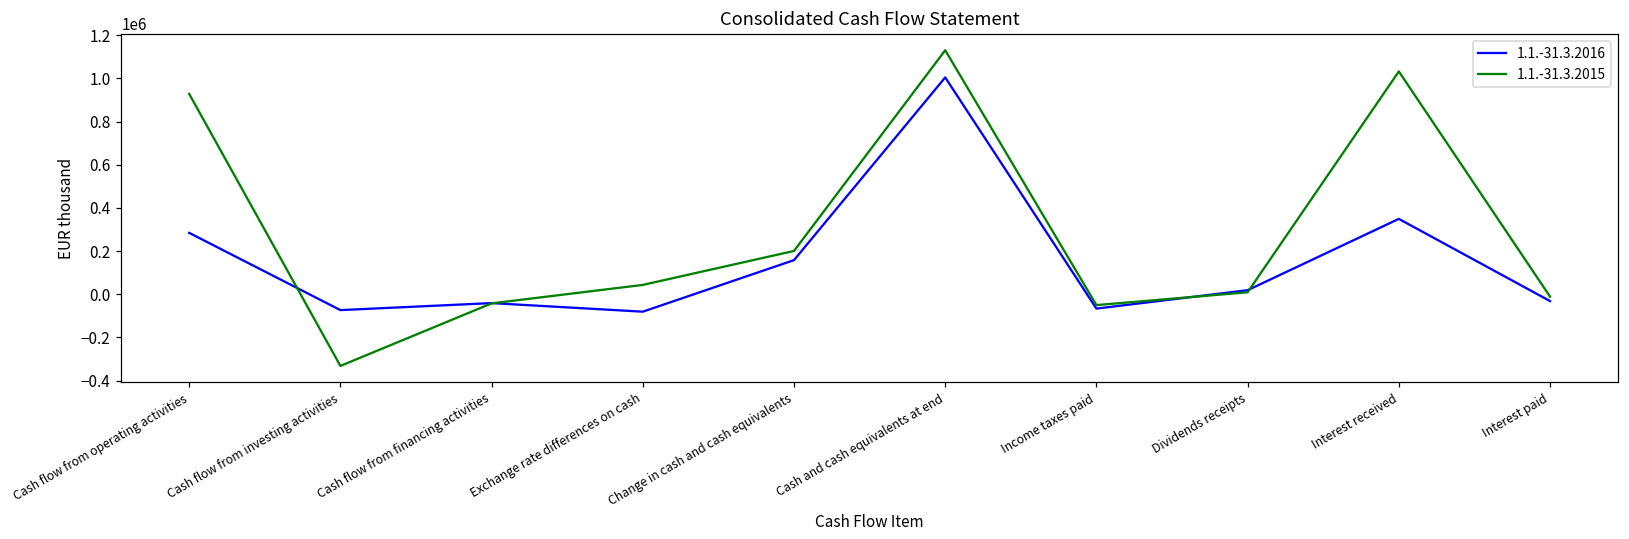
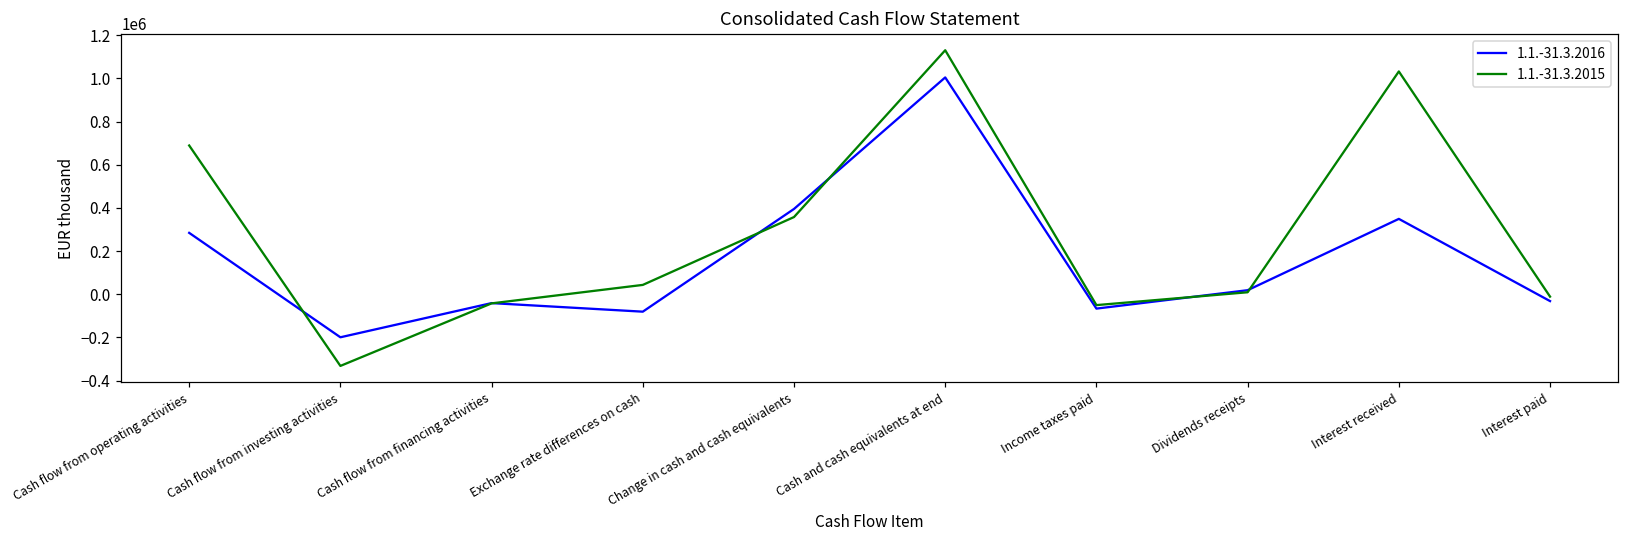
1.1.-31.3.2015, Cash flow from operating activities: 930000 -> 690000
1.1.-31.3.2016, Cash flow from investing activities: -70000 -> -200000
1.1.-31.3.2016, Change in cash and cash equivalents: 160000 -> 400000
1.1.-31.3.2015, Change in cash and cash equivalents: 200000 -> 360000
